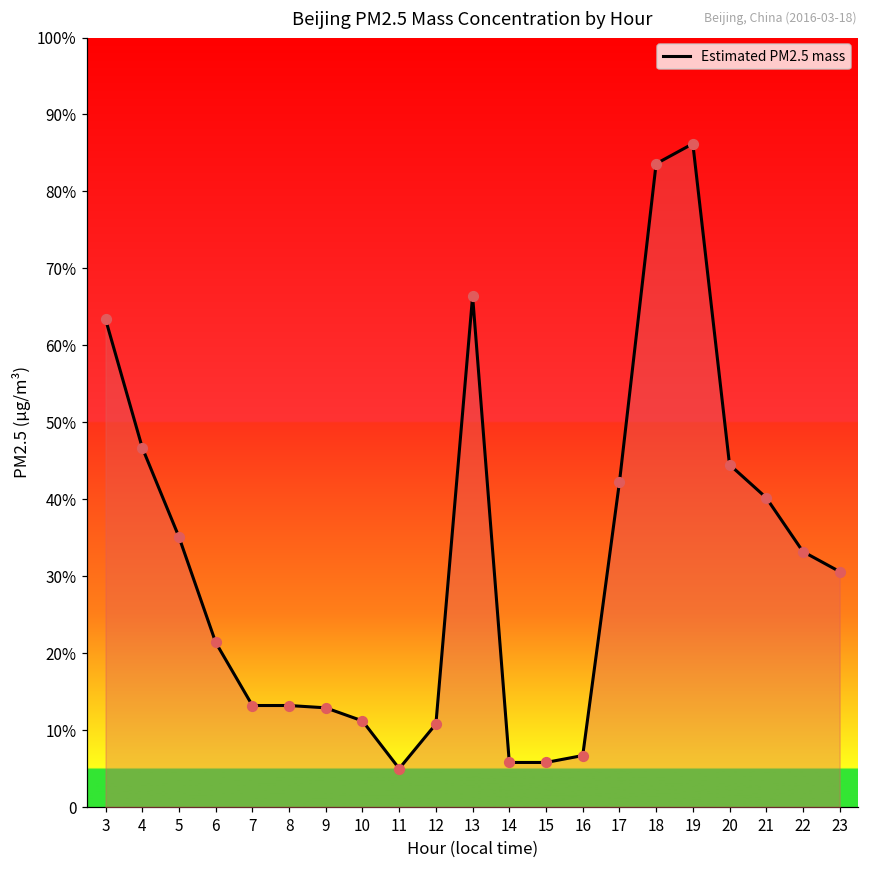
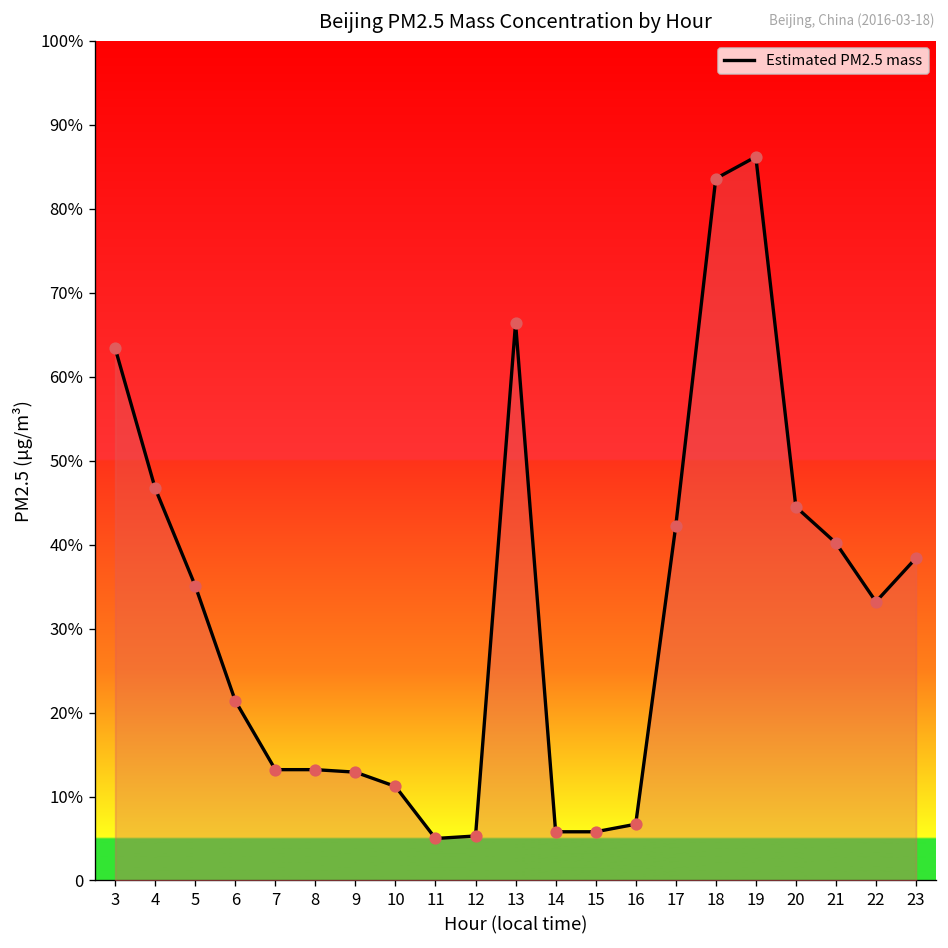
12: 11% -> 5%
23: 31% -> 38%
